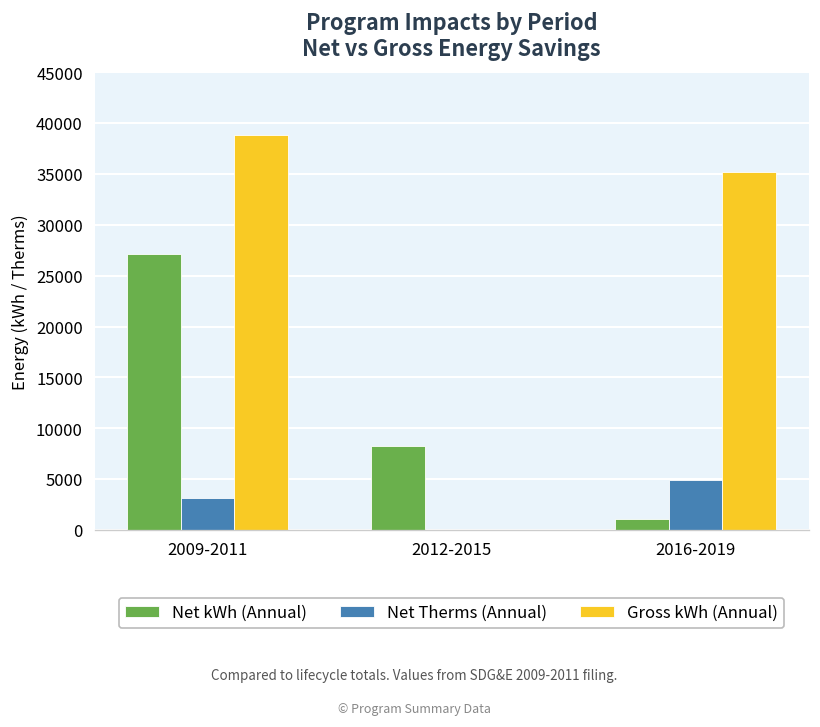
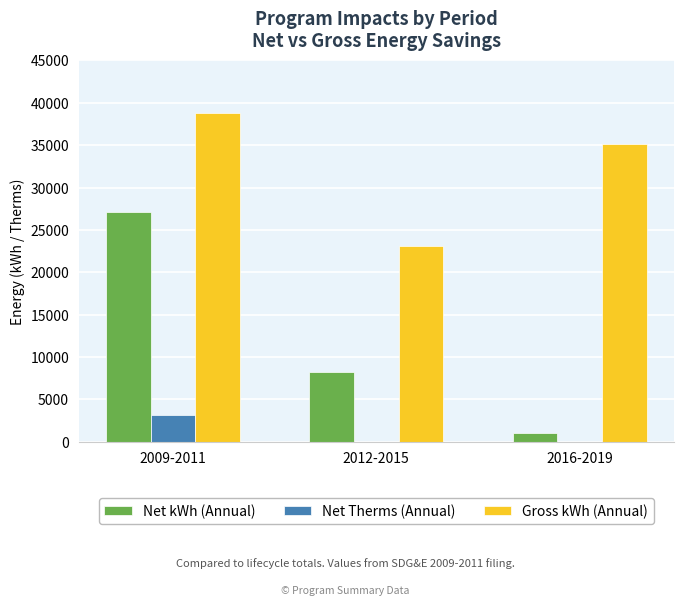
Gross kWh (Annual), 2012-2015: 0 -> 23000
Net Therms (Annual), 2016-2019: 5000 -> 0
